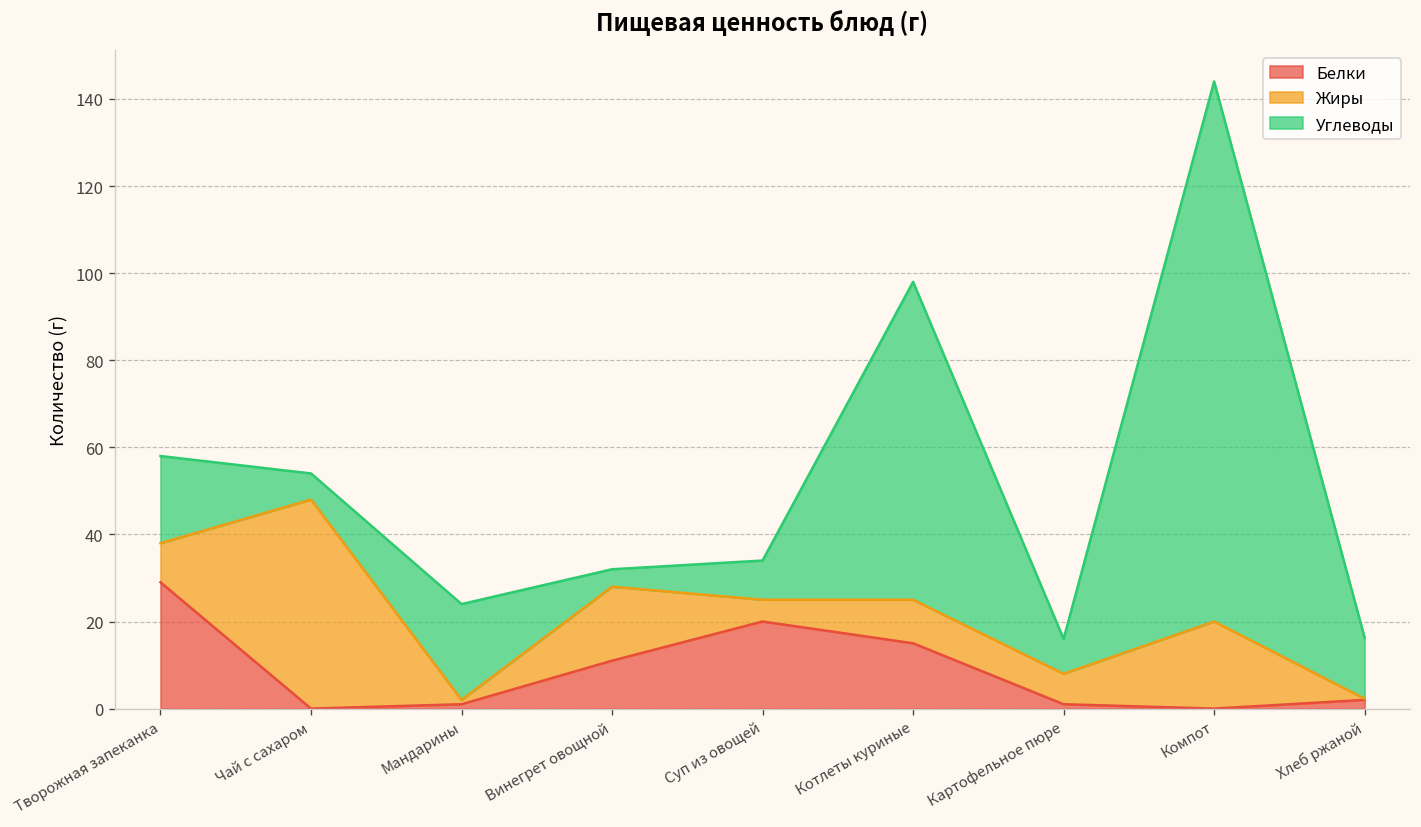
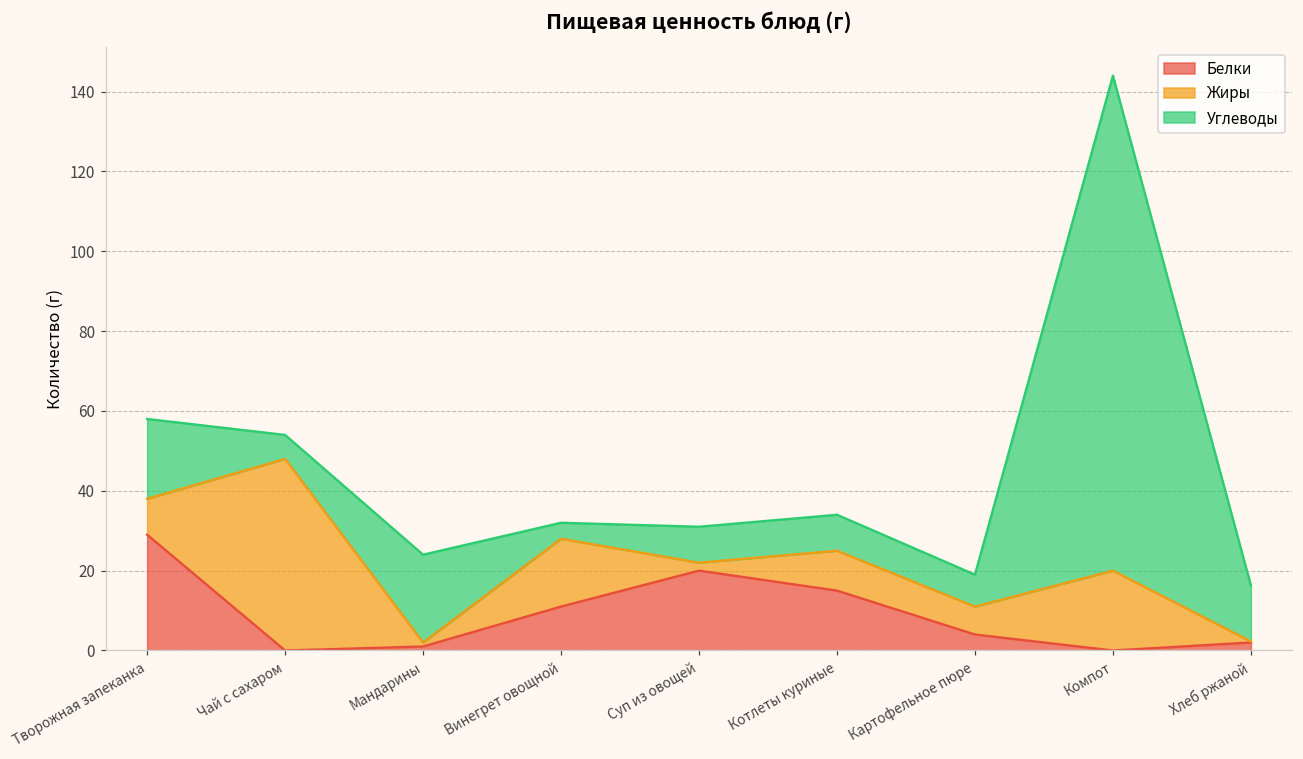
Жиры, Суп из овощей: 5 -> 2
Углеводы, Котлеты куриные: 73 -> 9
Белки, Картофельное пюре: 1 -> 4
